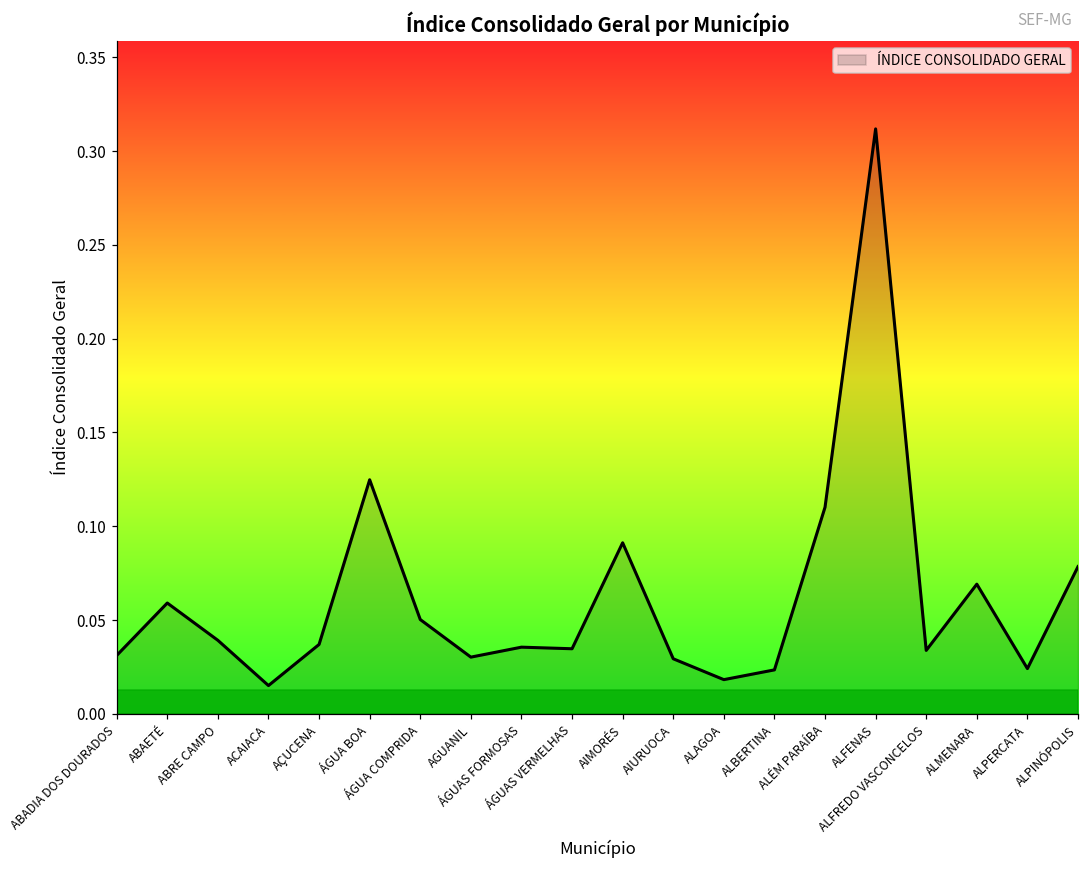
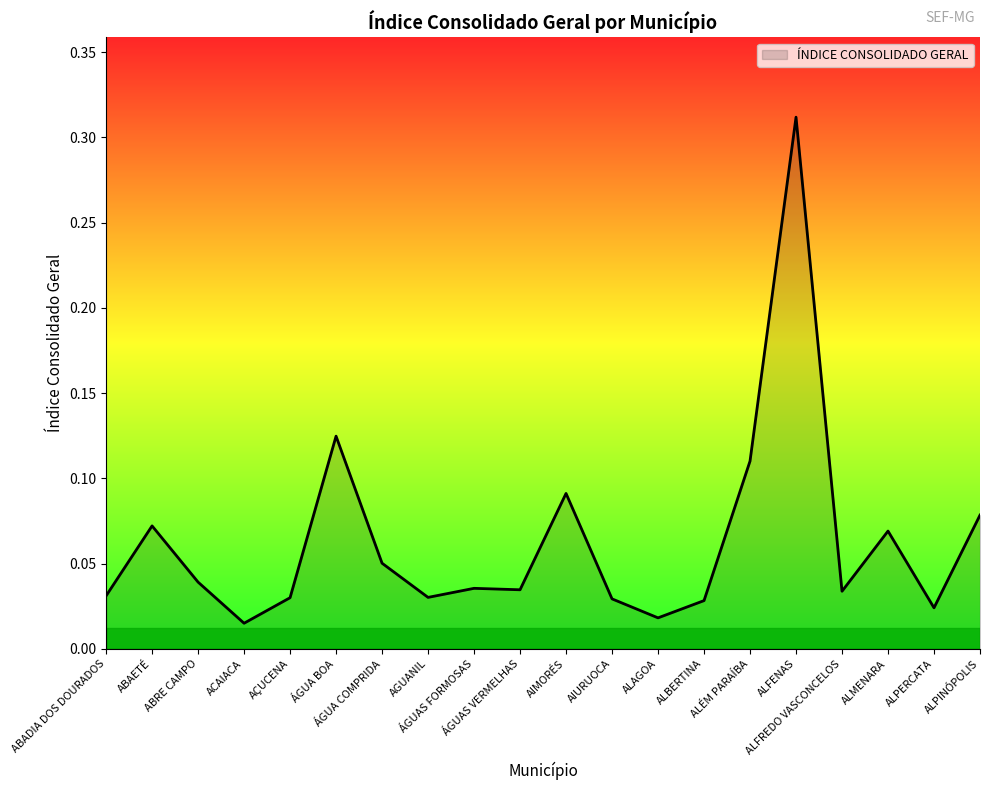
ABAETÉ: 0.059 -> 0.072
AÇUCENA: 0.037 -> 0.030
ALBERTINA: 0.023 -> 0.028
